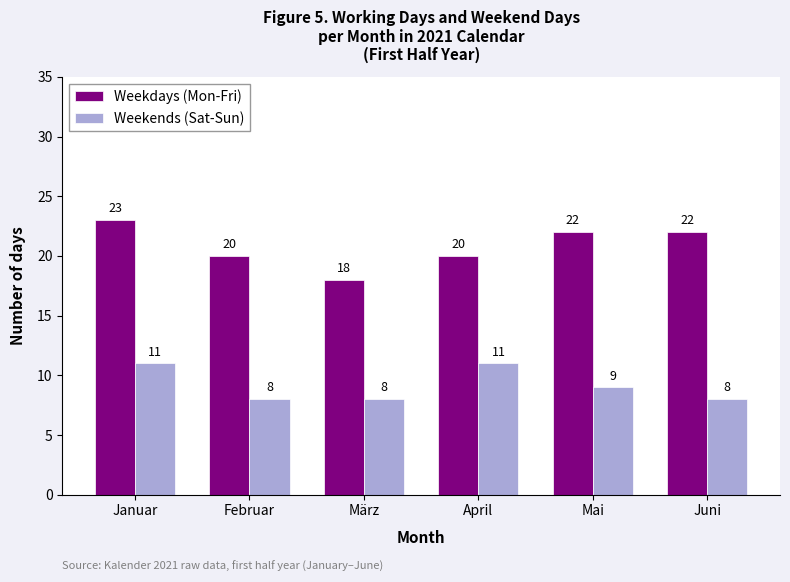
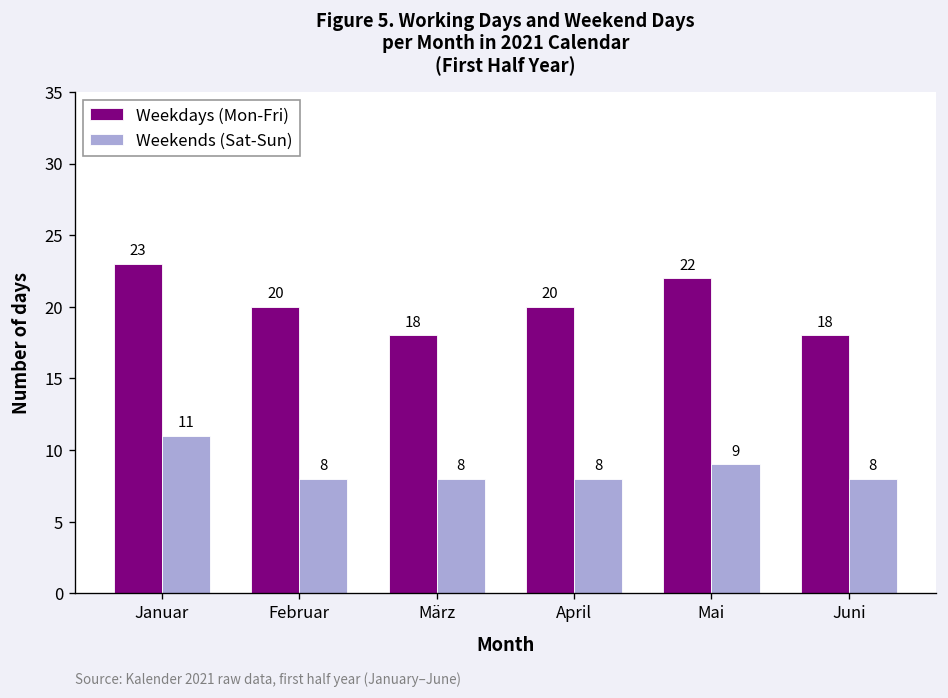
Weekends (Sat-Sun), April: 11 -> 8
Weekdays (Mon-Fri), Juni: 22 -> 18
